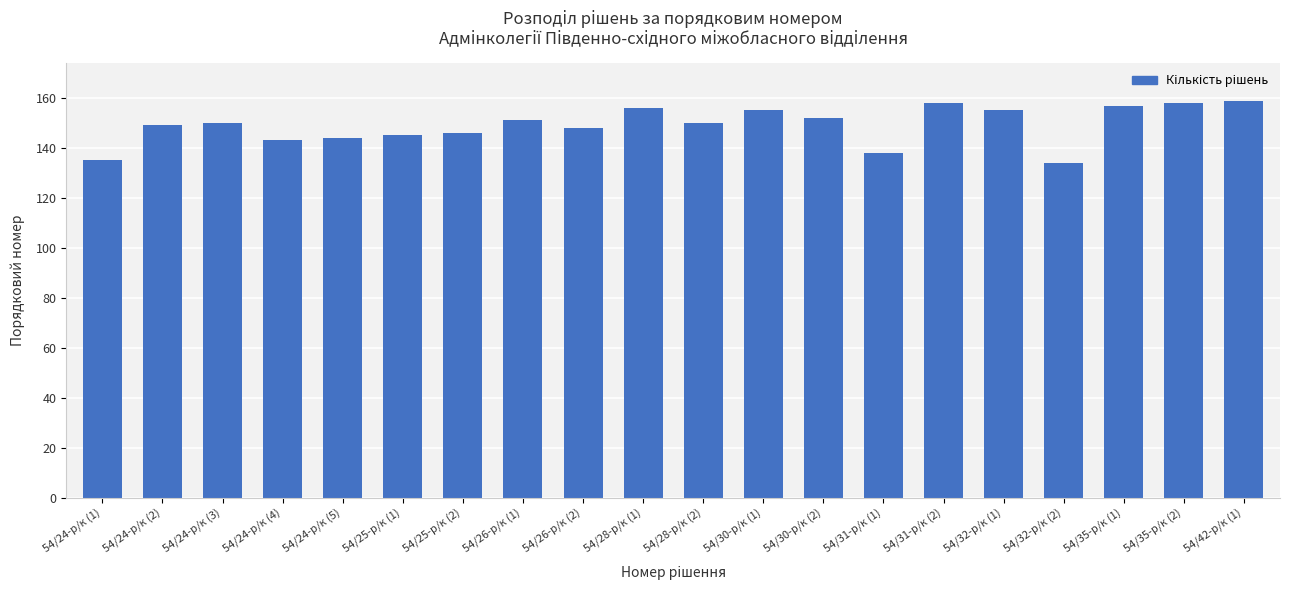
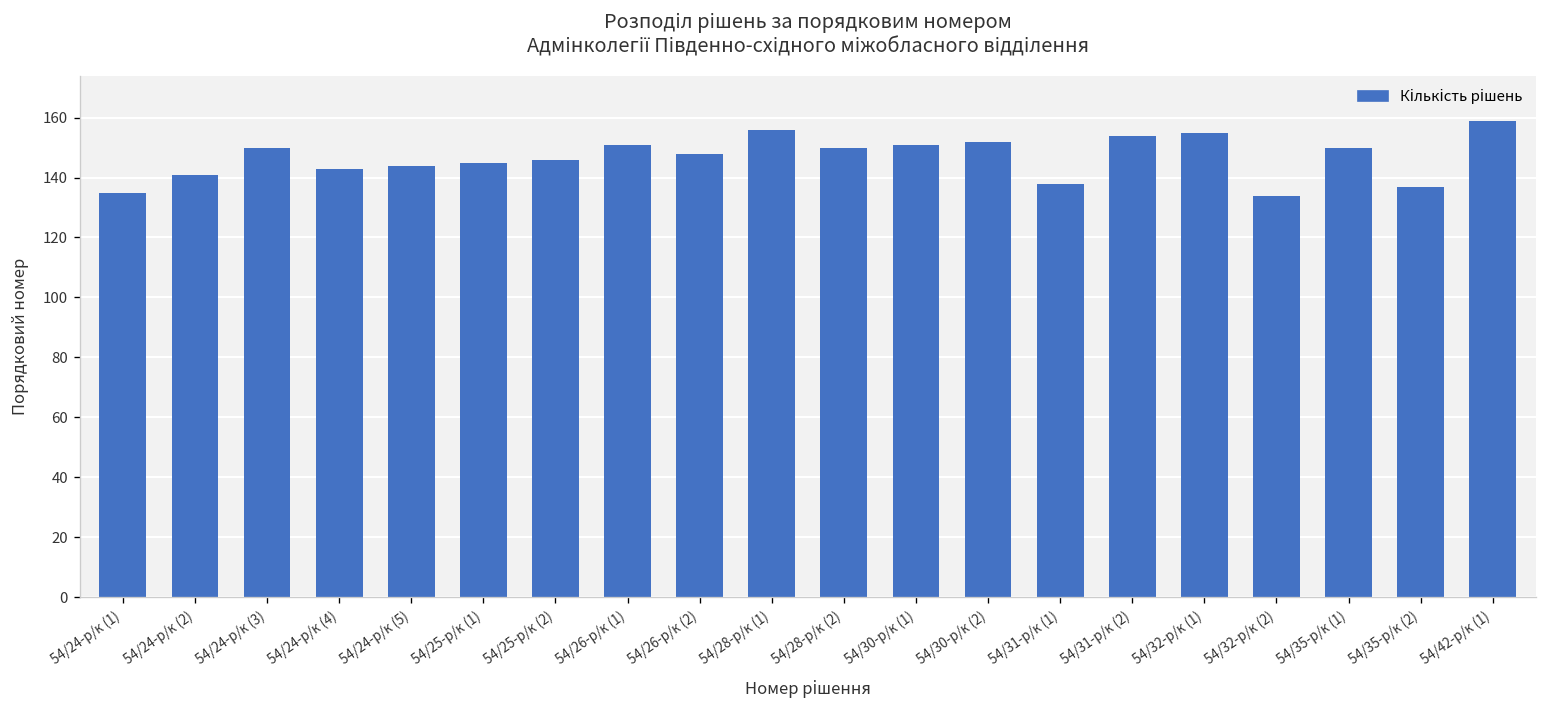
54/24-р/к (2): 149 -> 141
54/30-р/к (1): 155 -> 151
54/31-р/к (2): 158 -> 154
54/35-р/к (1): 157 -> 150
54/35-р/к (2): 158 -> 137
